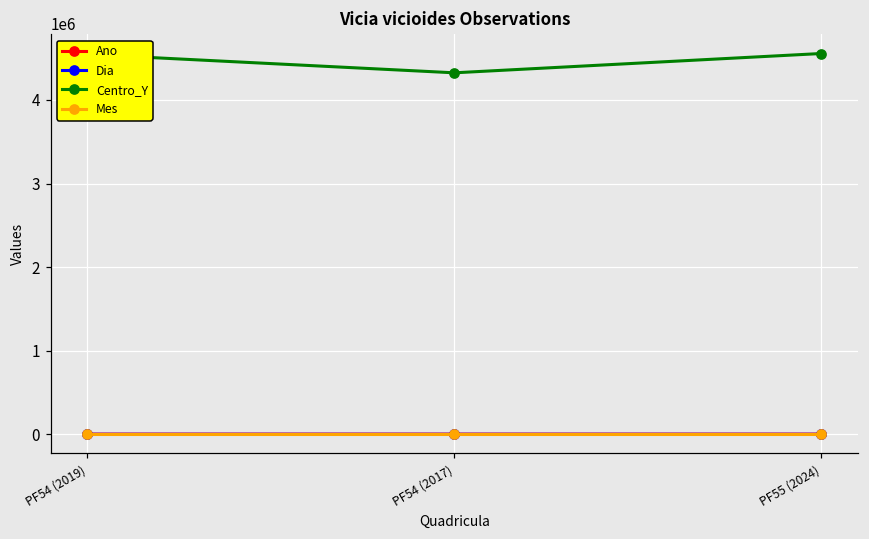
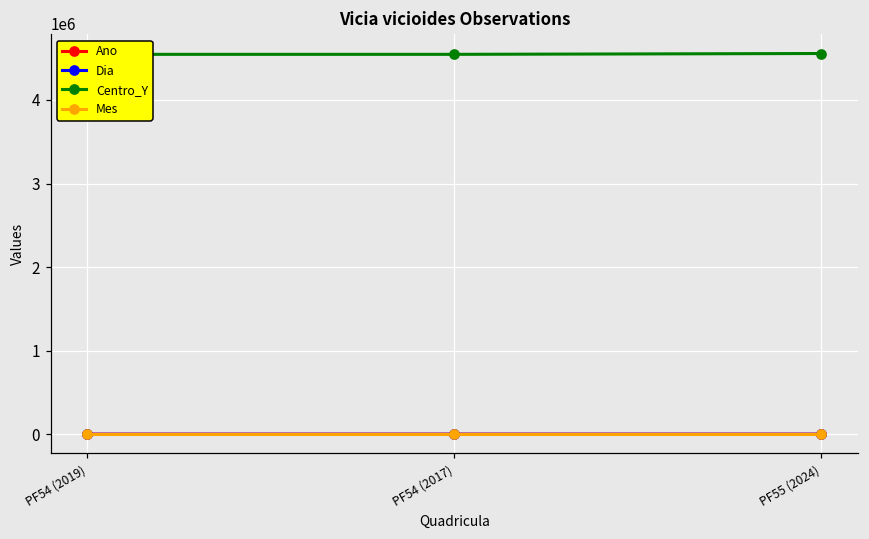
Centro_Y, PF54 (2017): 4300000 -> 4500000
